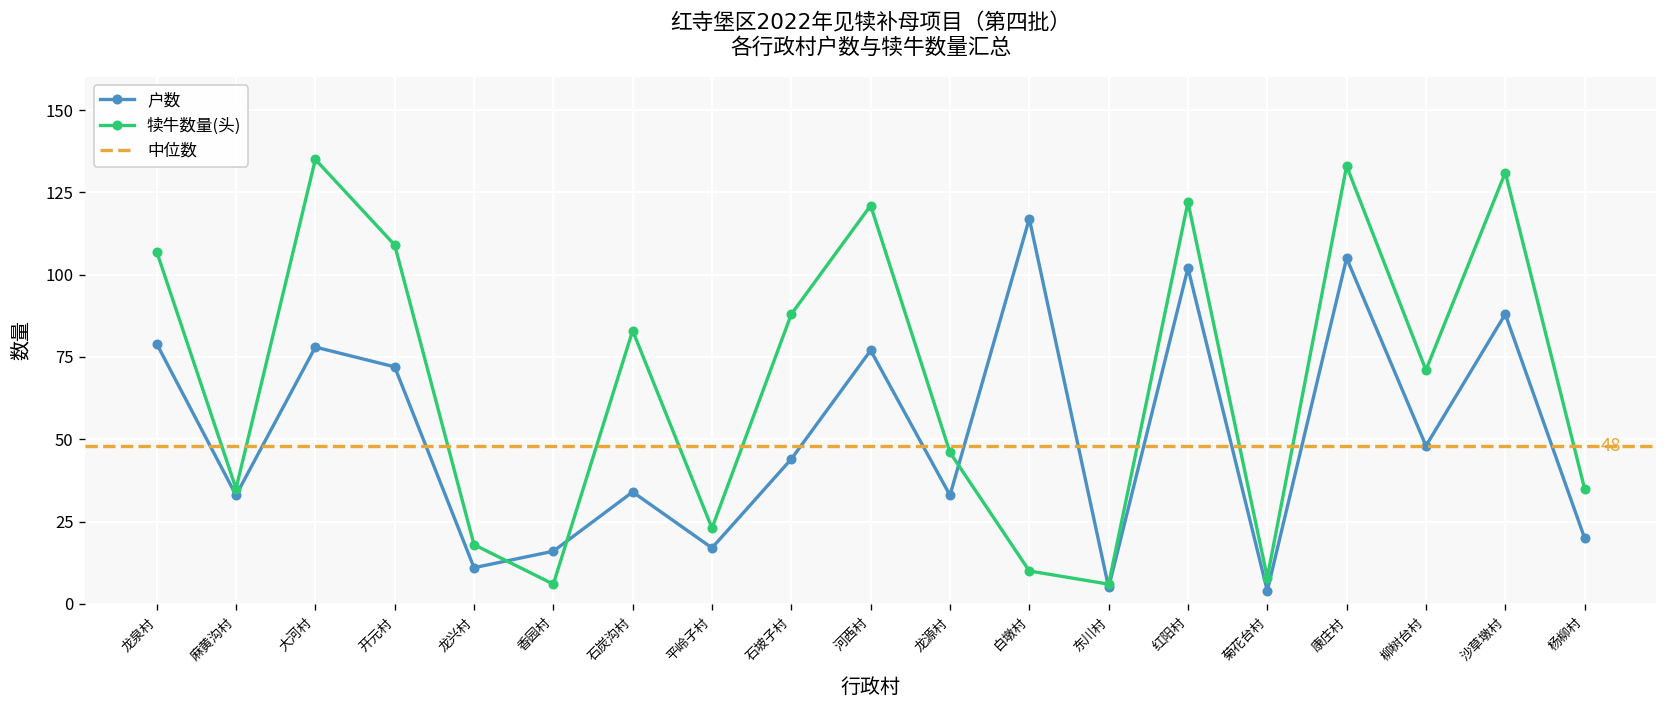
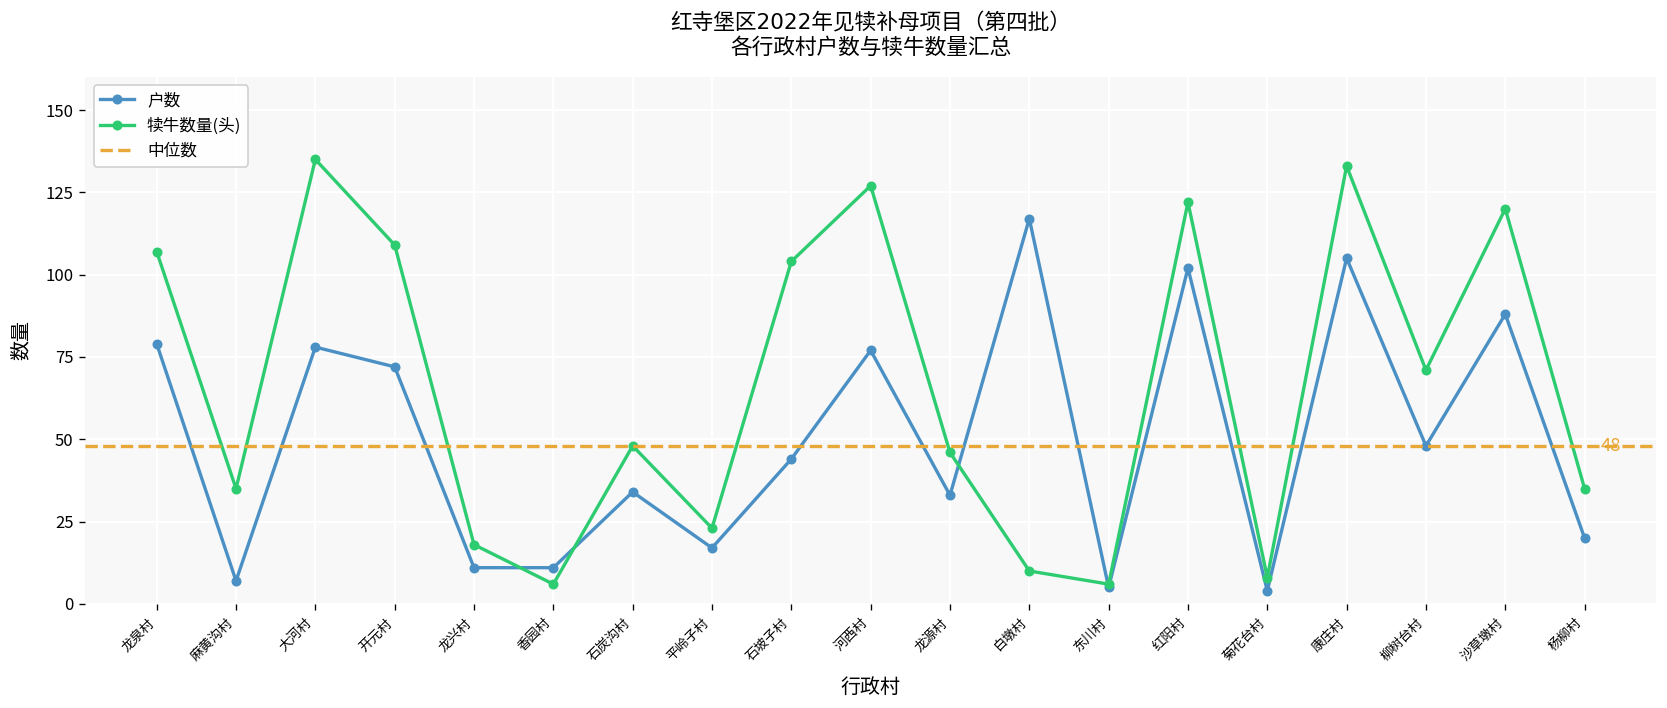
户数, 麻黄沟村: 33 -> 7
户数, 香园村: 16 -> 11
犊牛数量(头), 石炭沟村: 83 -> 48
犊牛数量(头), 石坡子村: 88 -> 104
犊牛数量(头), 河西村: 121 -> 127
犊牛数量(头), 沙草墩村: 131 -> 120
